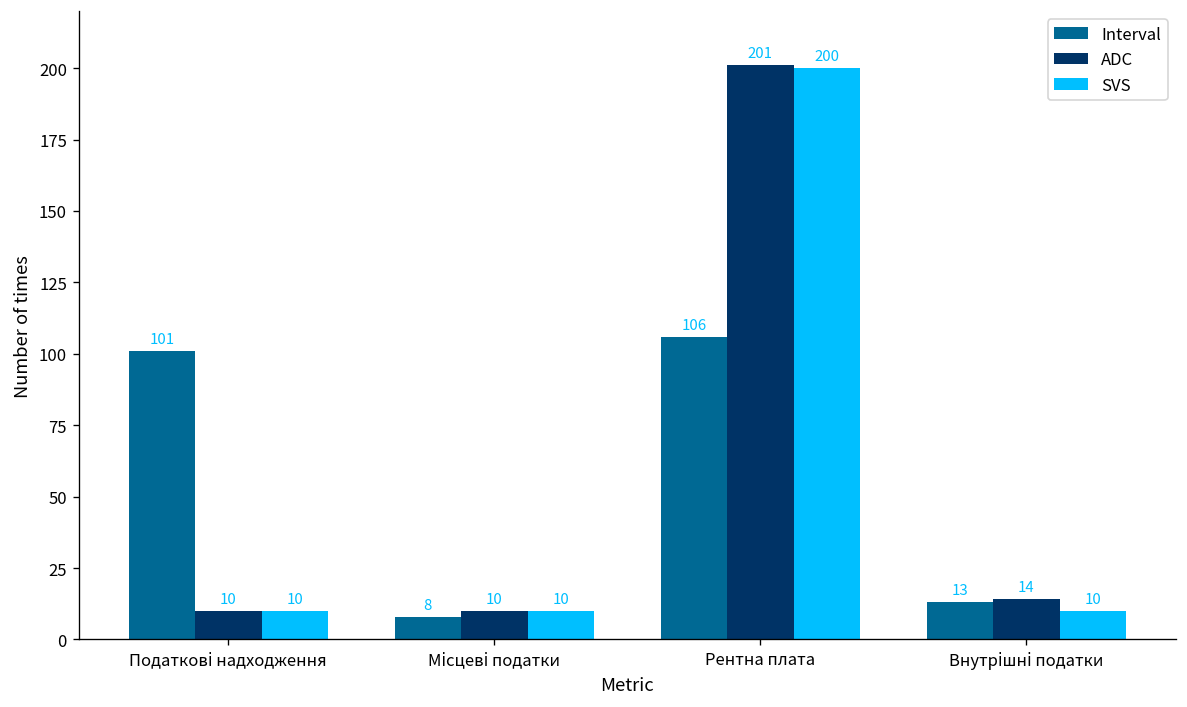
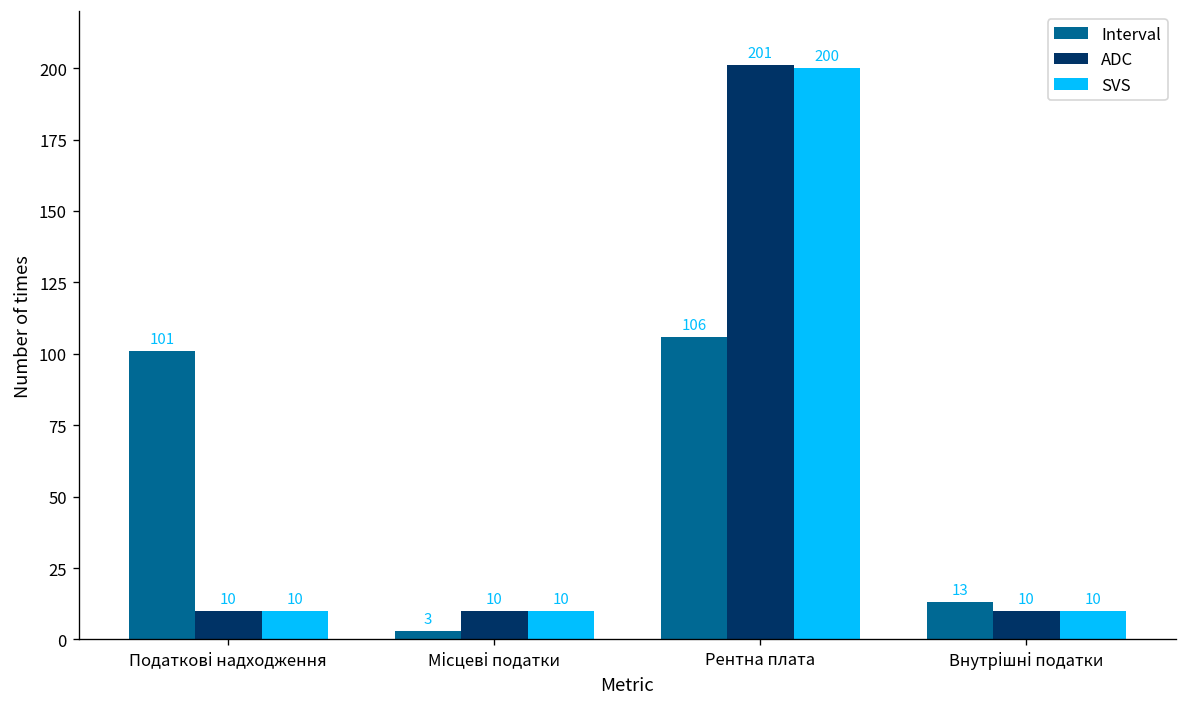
Interval, Місцеві податки: 8 -> 3
ADC, Внутрішні податки: 14 -> 10
